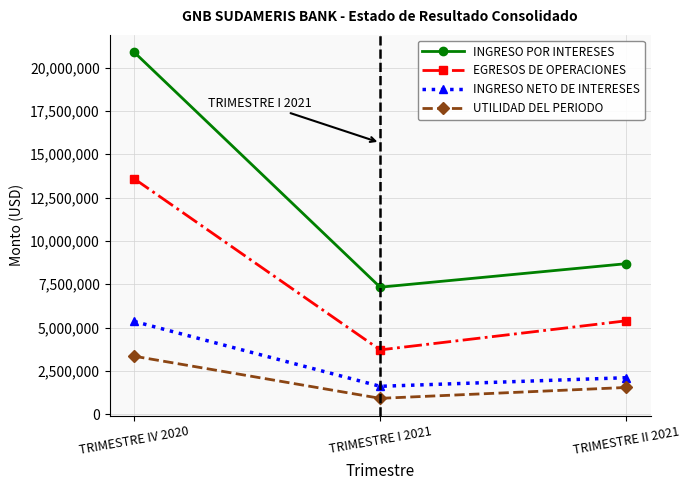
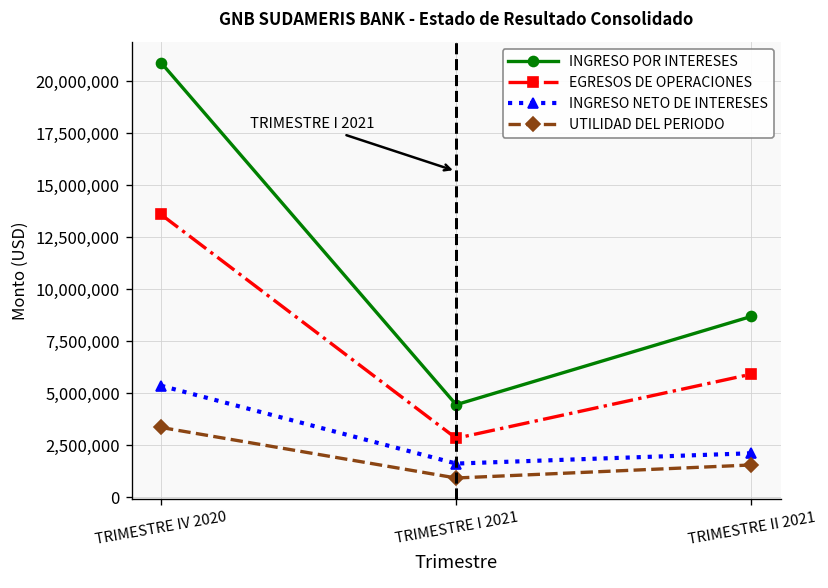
INGRESO POR INTERESES, TRIMESTRE I 2021: 7,300,000 -> 4,400,000
EGRESOS DE OPERACIONES, TRIMESTRE I 2021: 3,700,000 -> 2,800,000
EGRESOS DE OPERACIONES, TRIMESTRE II 2021: 5,400,000 -> 5,900,000
